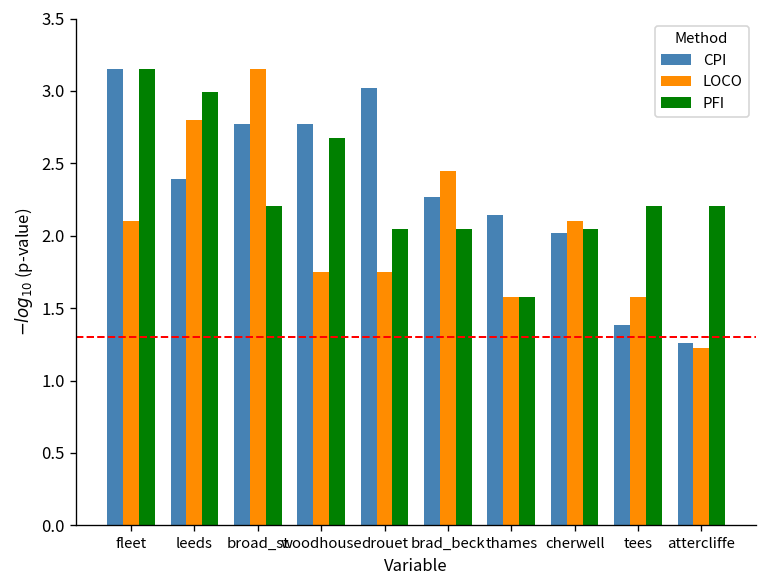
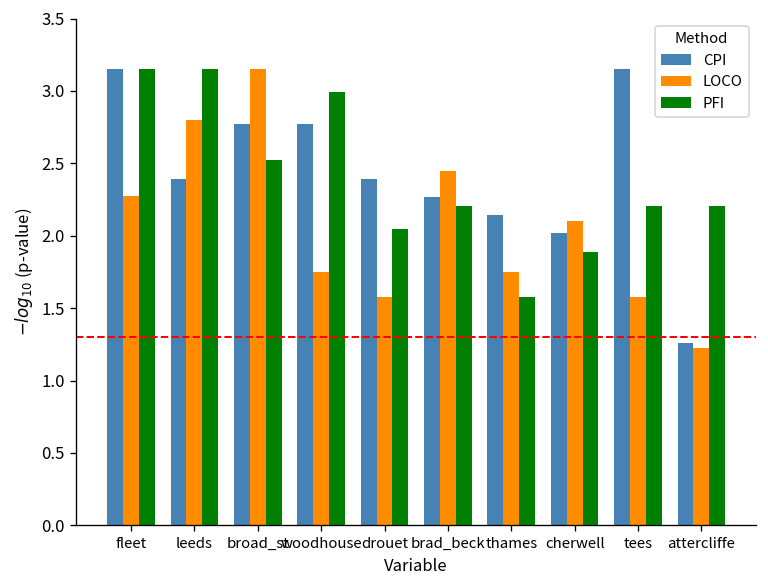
LOCO, fleet: 2.10 -> 2.28
PFI, leeds: 2.99 -> 3.15
PFI, broad_st: 2.20 -> 2.52
PFI, woodhouse: 2.68 -> 2.99
CPI, drouet: 3.02 -> 2.39
LOCO, drouet: 1.75 -> 1.58
PFI, brad_beck: 2.05 -> 2.20
LOCO, thames: 1.58 -> 1.75
PFI, cherwell: 2.05 -> 1.89
CPI, tees: 1.39 -> 3.15
